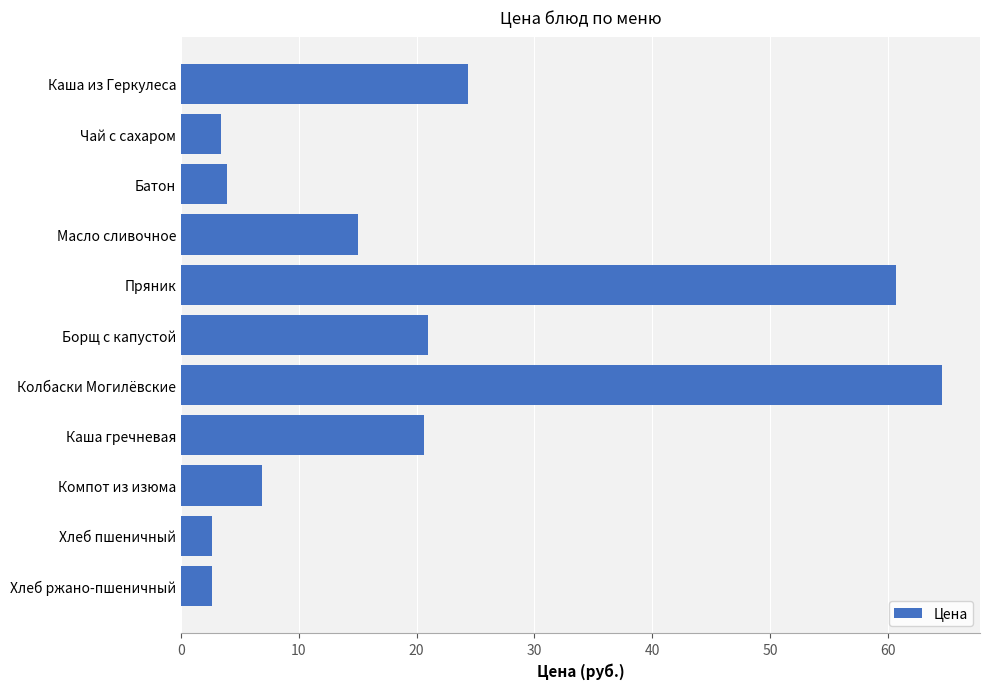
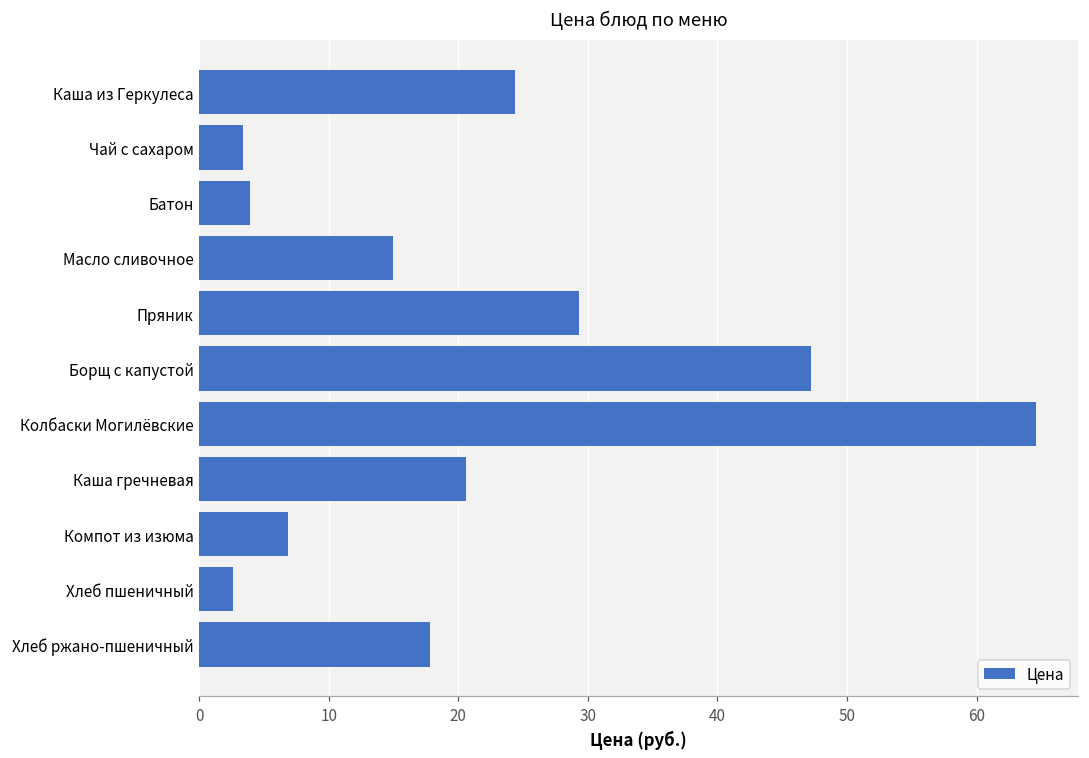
Пряник: 60.7 -> 29.3
Борщ с капустой: 21.0 -> 47.2
Хлеб ржано-пшеничный: 2.6 -> 17.8
